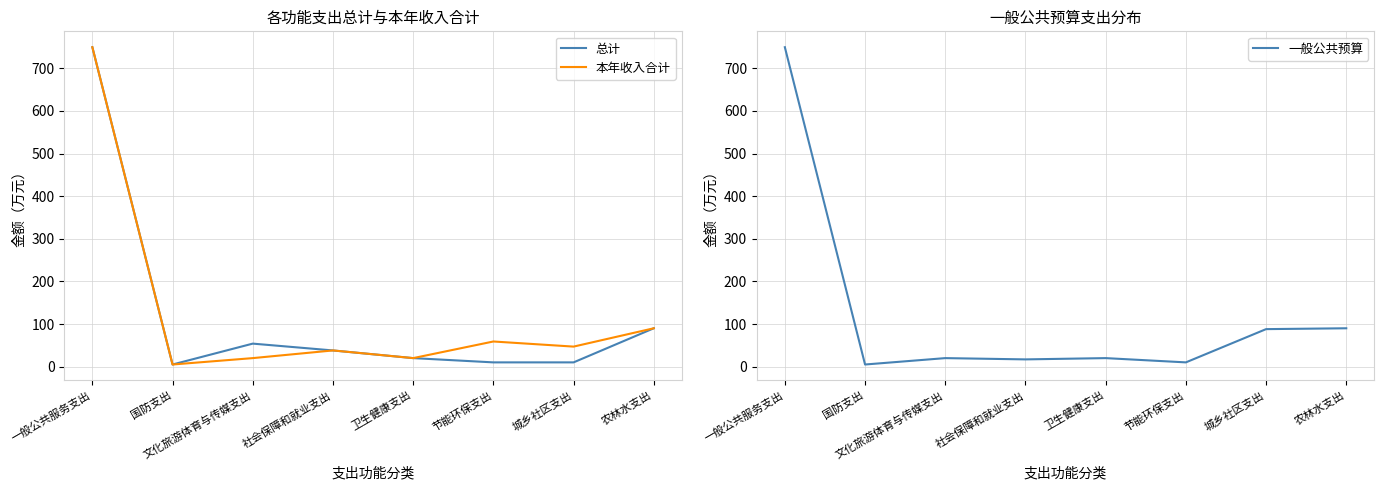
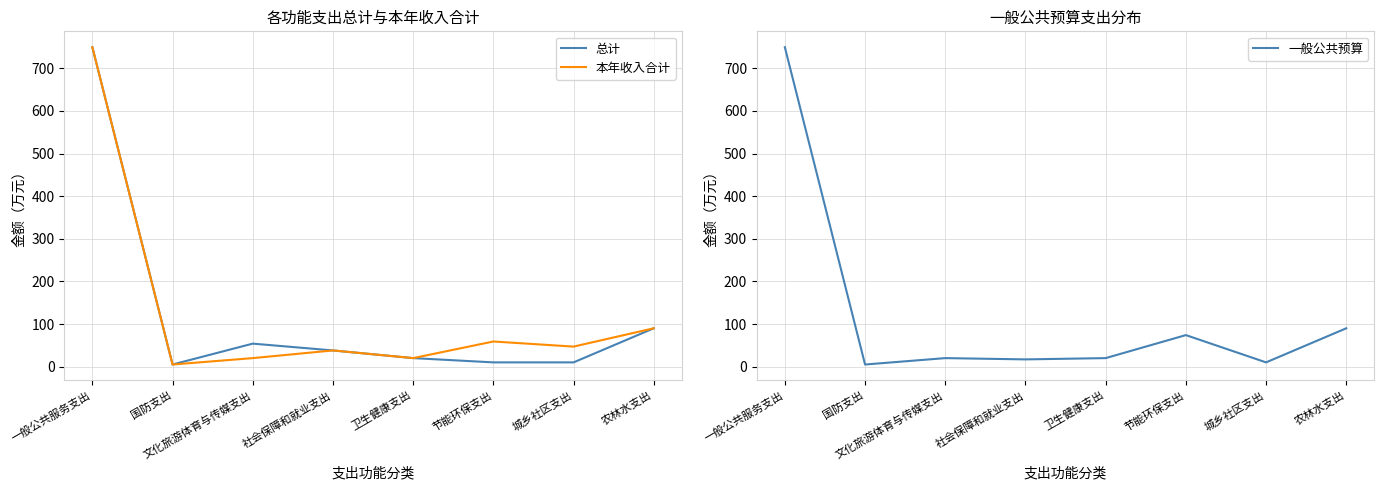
一般公共预算支出分布, 节能环保支出: 10 -> 70
一般公共预算支出分布, 城乡社区支出: 90 -> 10
